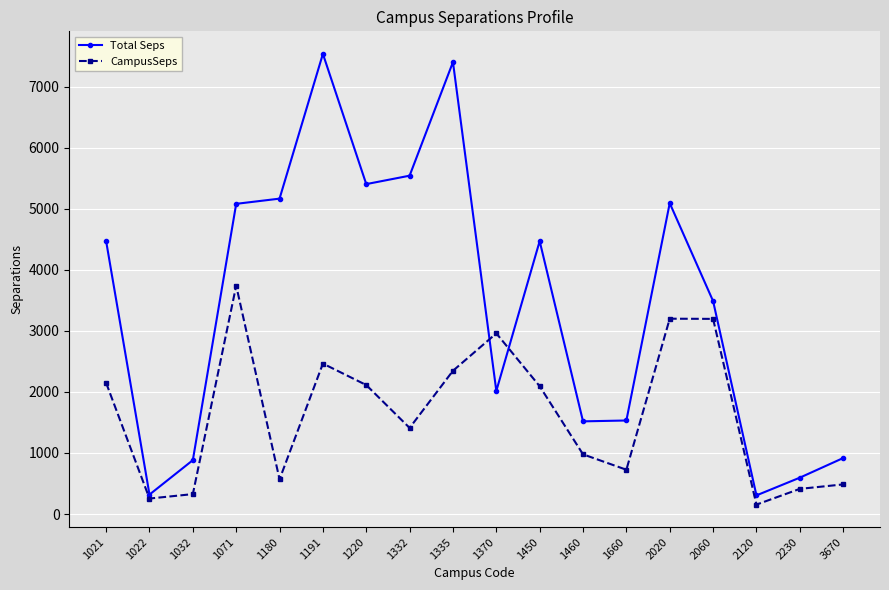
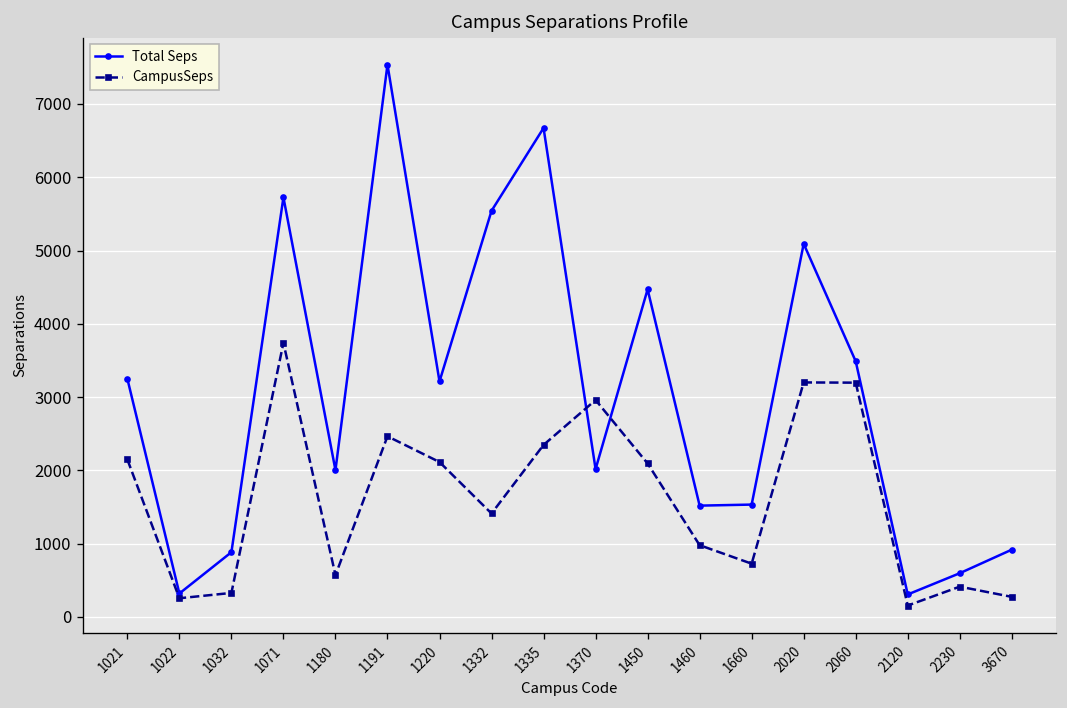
Total Seps, 1021: 4500 -> 3200
Total Seps, 1071: 5100 -> 5700
Total Seps, 1180: 5200 -> 2000
Total Seps, 1220: 5400 -> 3200
Total Seps, 1335: 7400 -> 6700
CampusSeps, 3670: 500 -> 300
